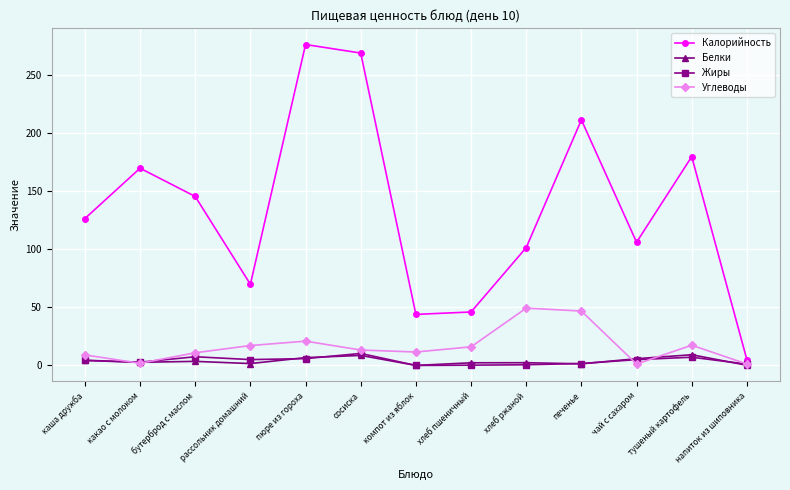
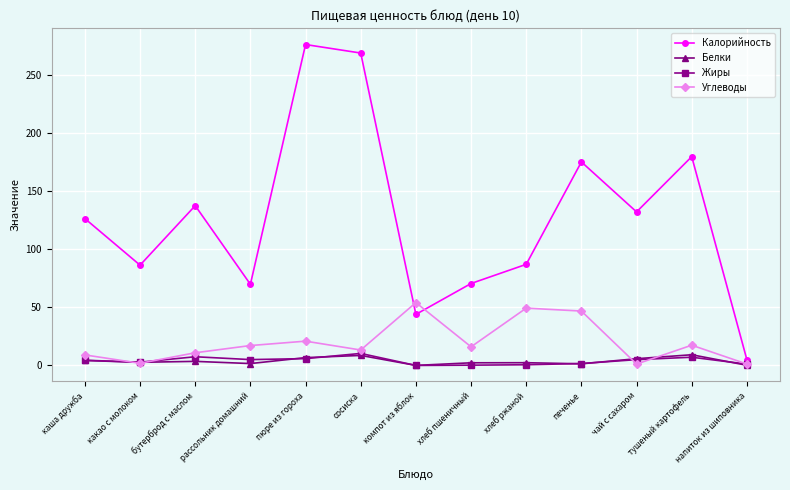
Калорийность, какао с молоком: 170 -> 86
Калорийность, бутерброд с маслом: 145 -> 137
Углеводы, компот из яблок: 12 -> 54
Калорийность, хлеб пшеничный: 46 -> 71
Калорийность, хлеб ржаной: 101 -> 87
Калорийность, печенье: 211 -> 175
Калорийность, чай с сахаром: 106 -> 132
